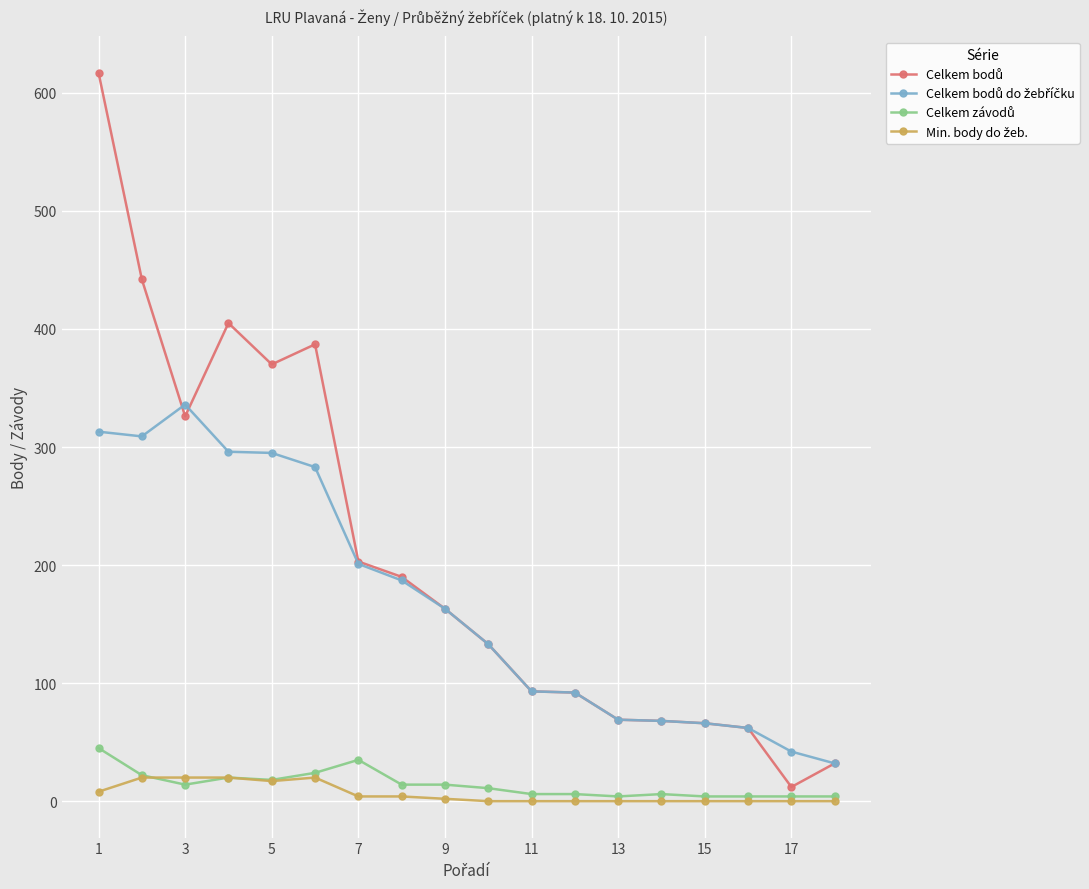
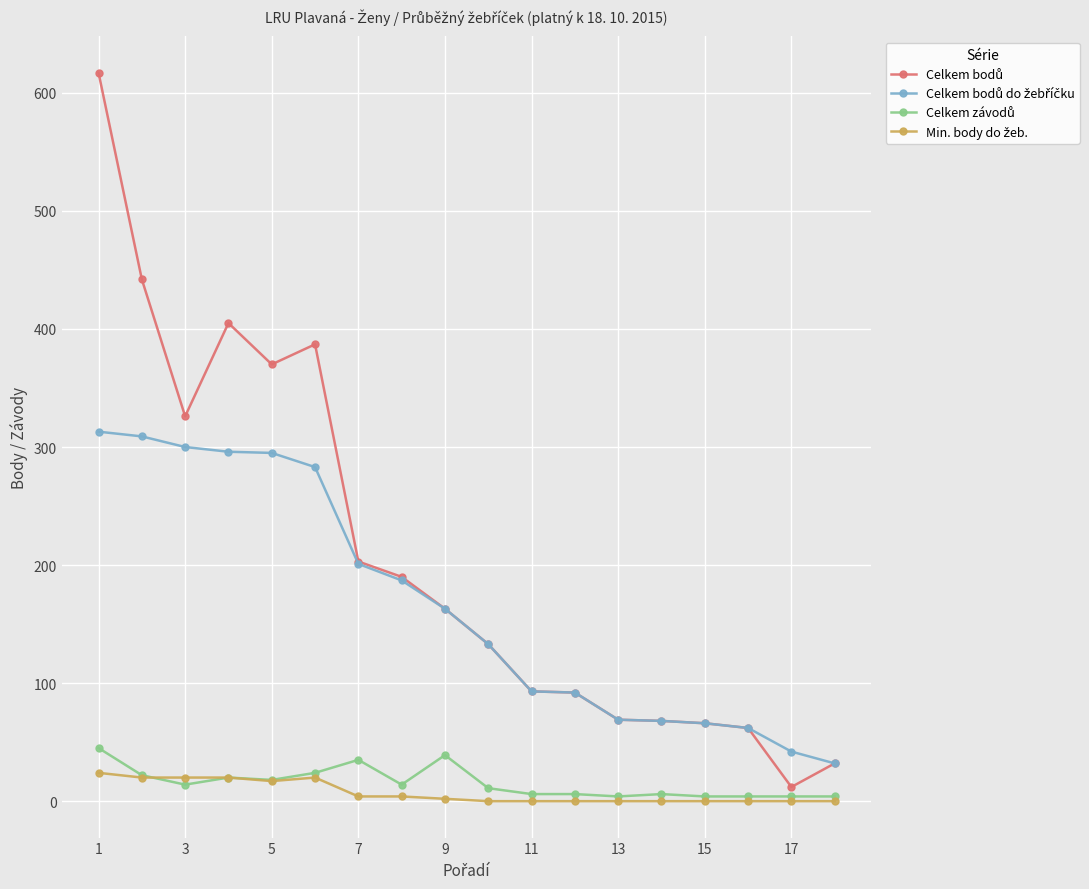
Min. body do žeb., 1: 8 -> 24
Celkem bodů do žebříčku, 3: 336 -> 300
Celkem závodů, 9: 14 -> 39
